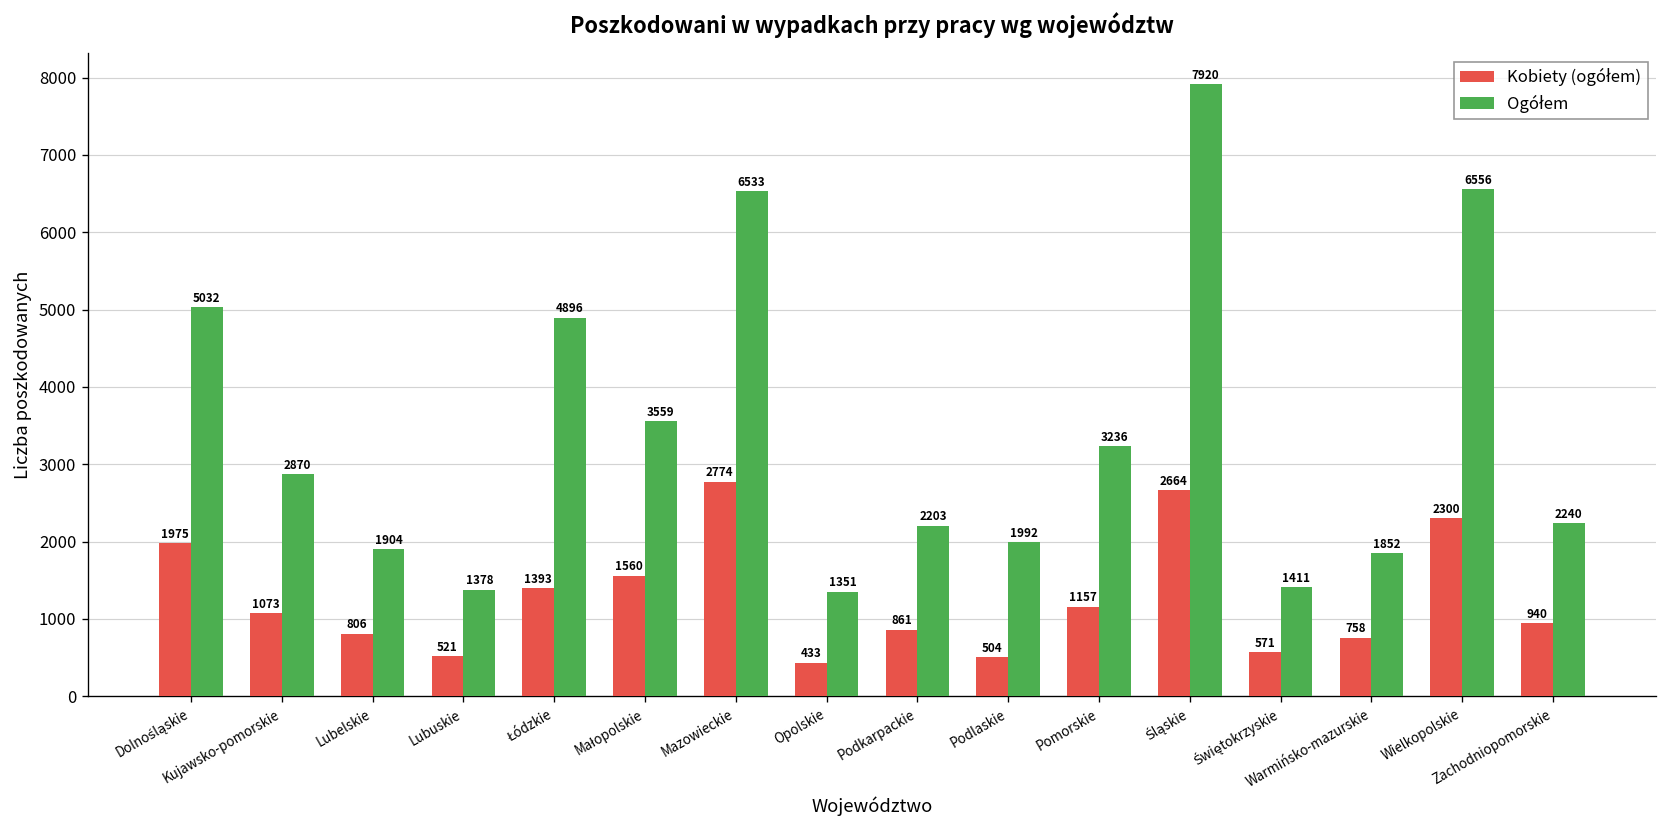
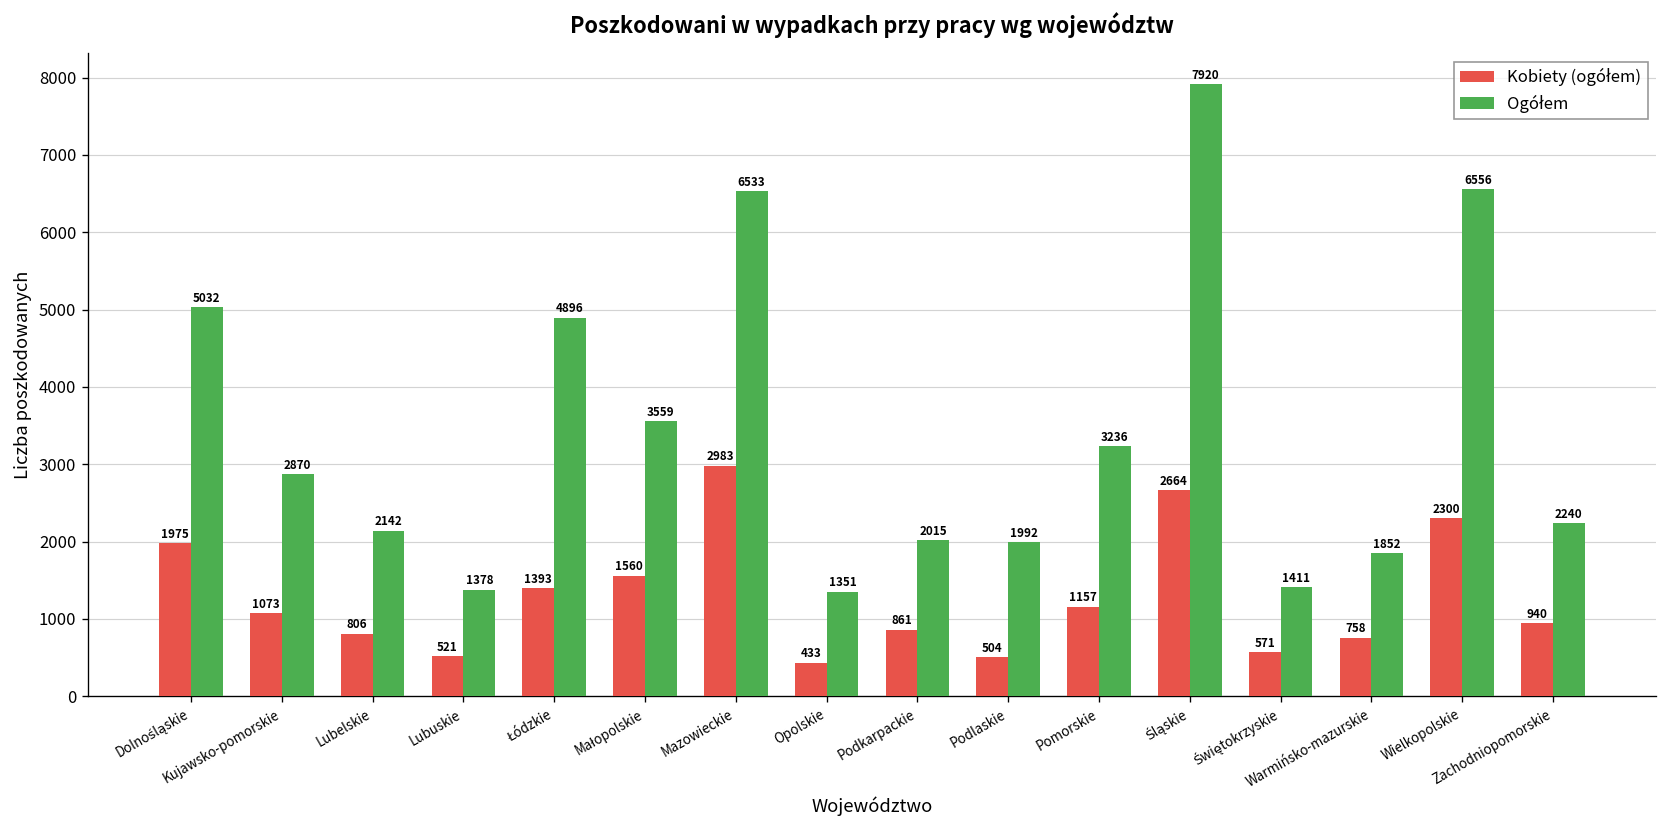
Ogółem, Lubelskie: 1904 -> 2142
Kobiety (ogółem), Mazowieckie: 2774 -> 2983
Ogółem, Podkarpackie: 2203 -> 2015
